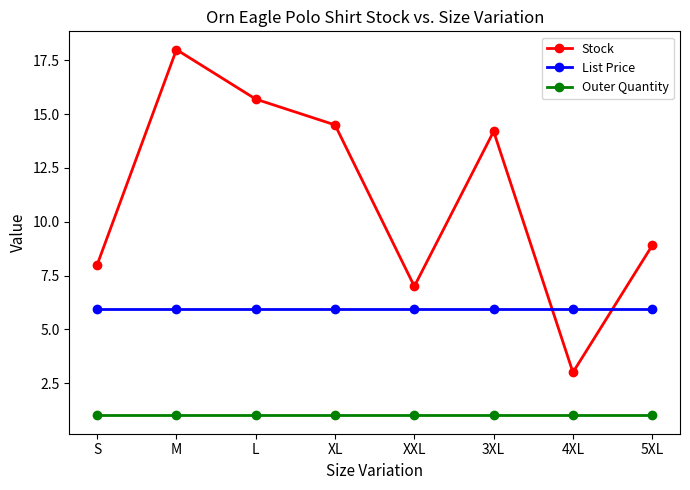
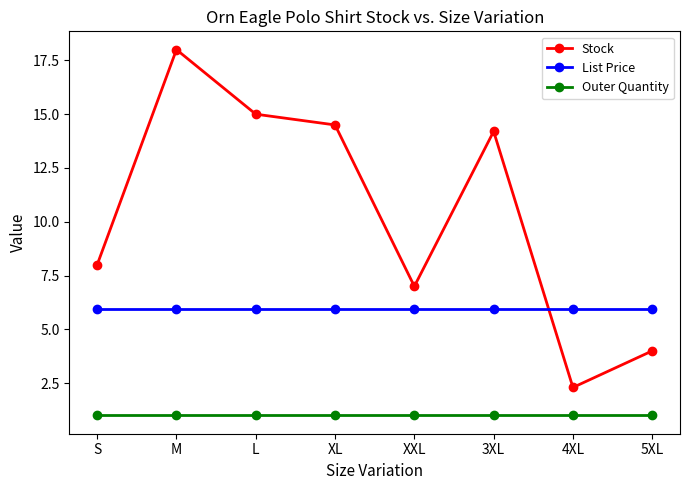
Stock, L: 15.7 -> 15.0
Stock, 4XL: 3.0 -> 2.3
Stock, 5XL: 8.9 -> 4.0
